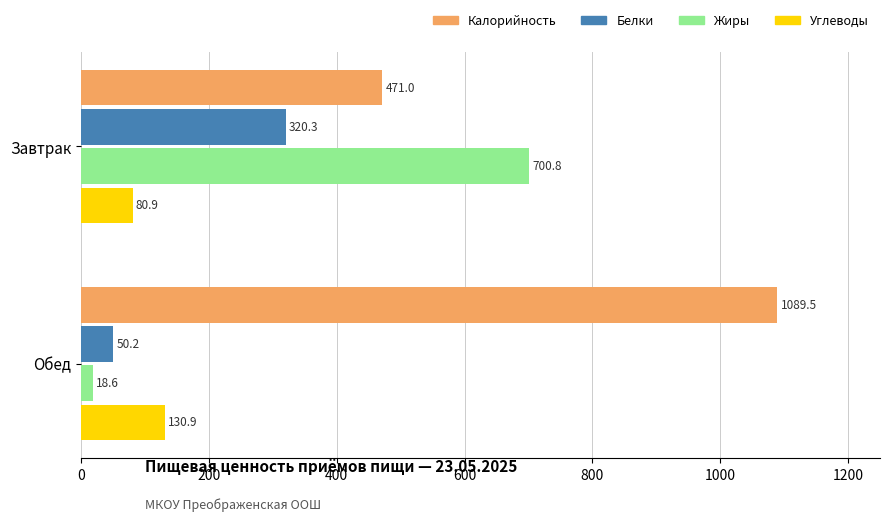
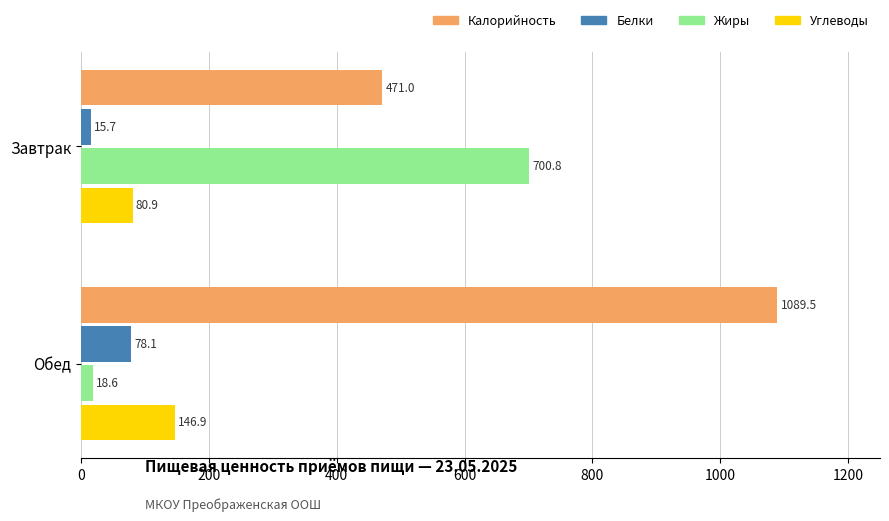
Белки, Завтрак: 320.3 -> 15.7
Белки, Обед: 50.2 -> 78.1
Углеводы, Обед: 130.9 -> 146.9
